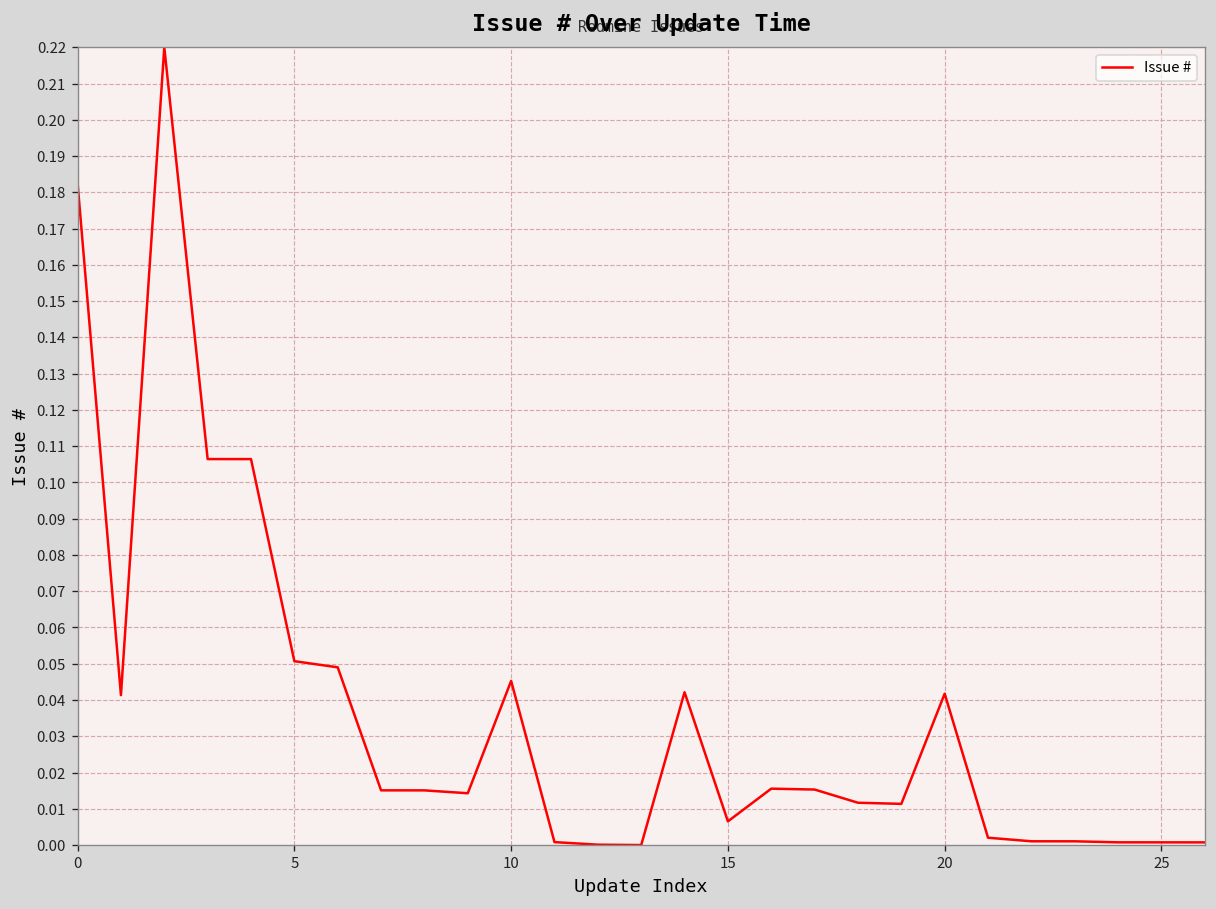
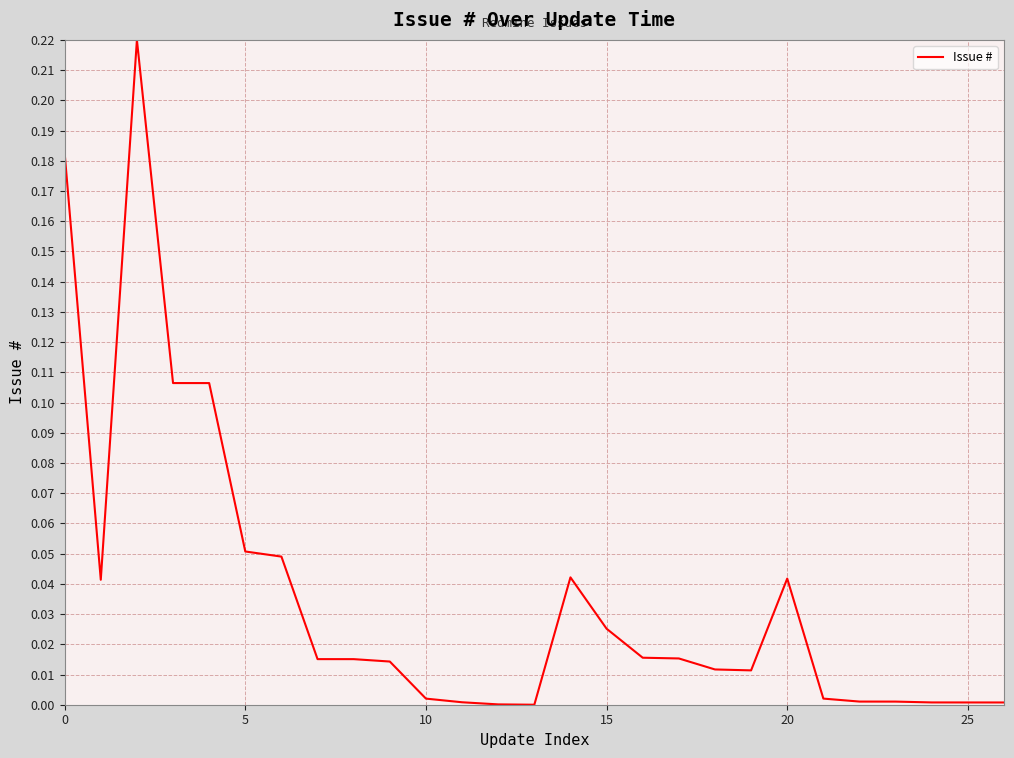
10: 0.045 -> 0.002
15: 0.007 -> 0.025
